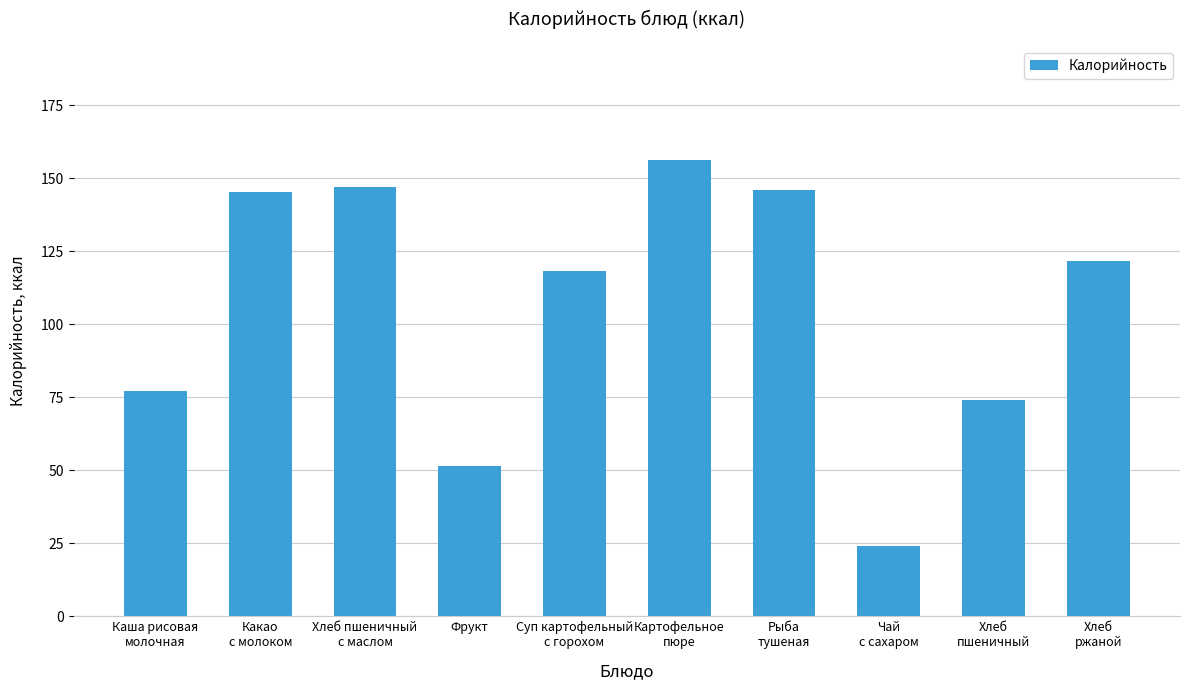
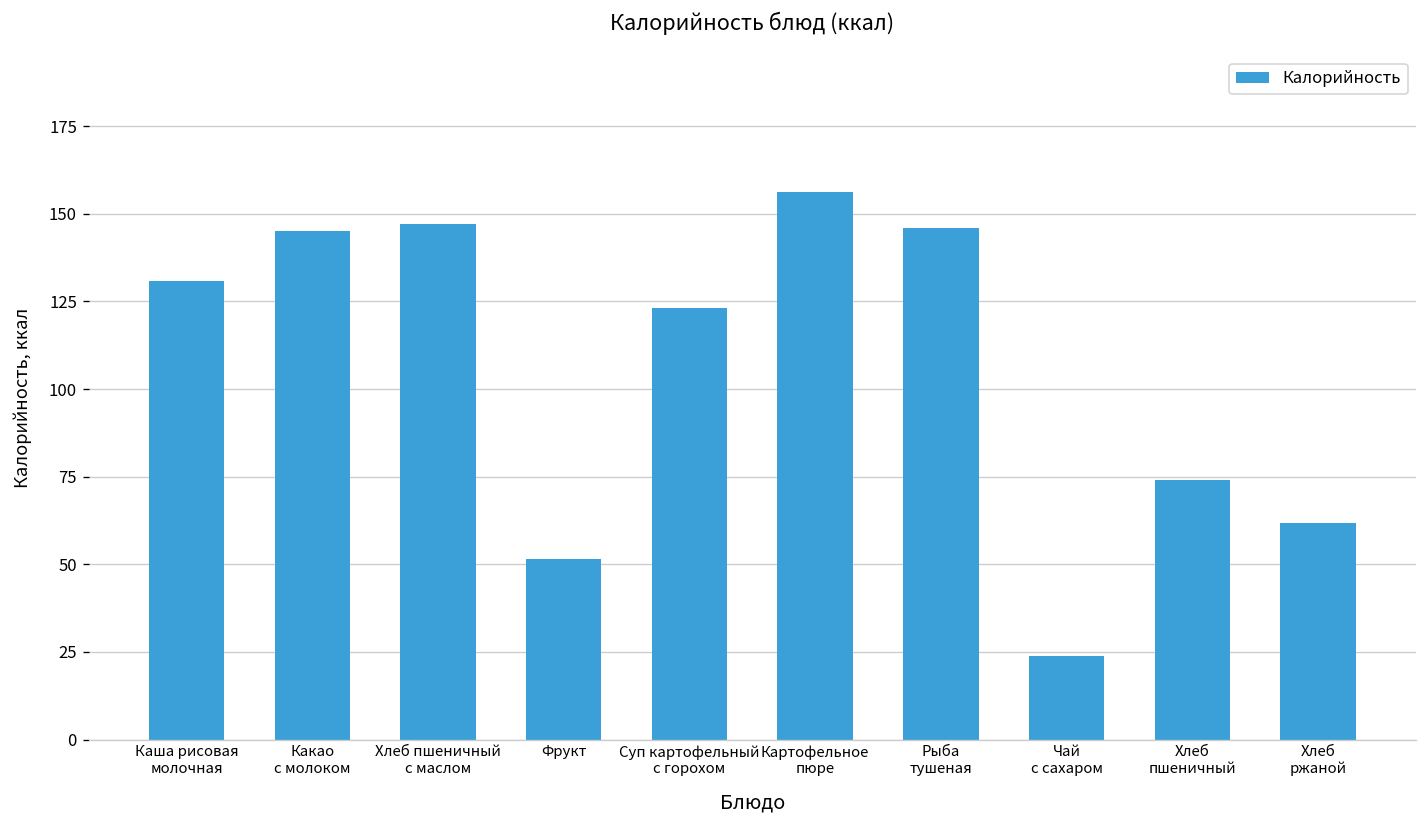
Каша рисовая молочная: 77 -> 131
Суп картофельный с горохом: 118 -> 123
Хлеб ржаной: 122 -> 62
